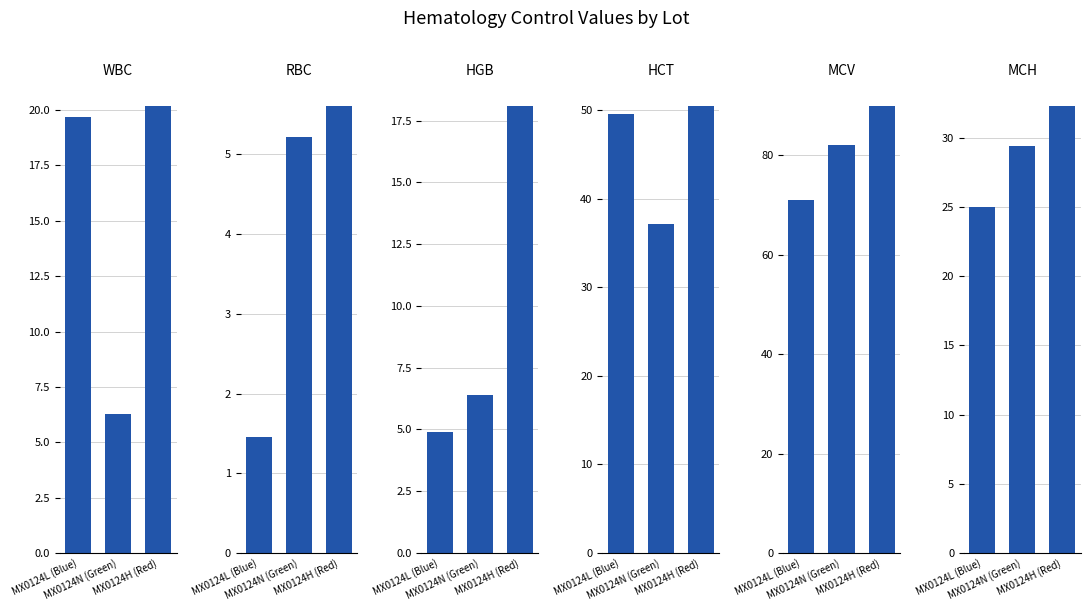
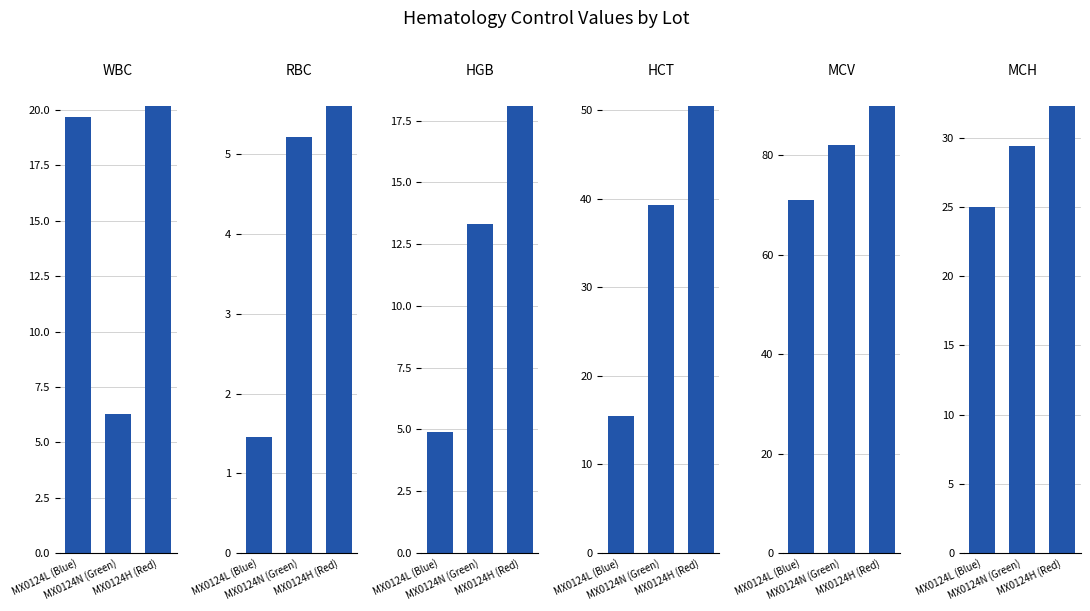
HGB, MX0124N (Green): 6.4 -> 13.3
HCT, MX0124L (Blue): 50 -> 16
HCT, MX0124N (Green): 37 -> 39
